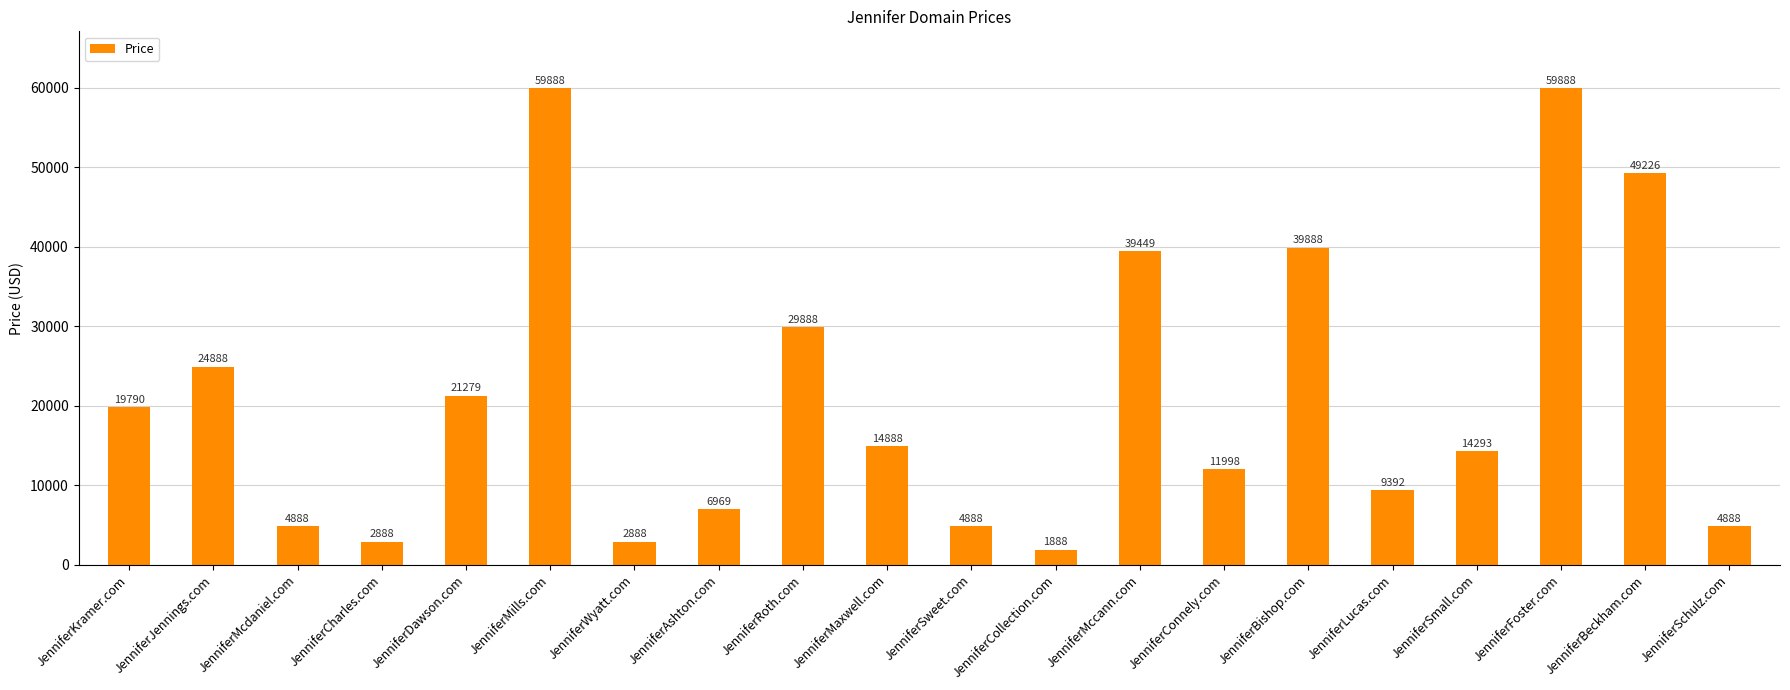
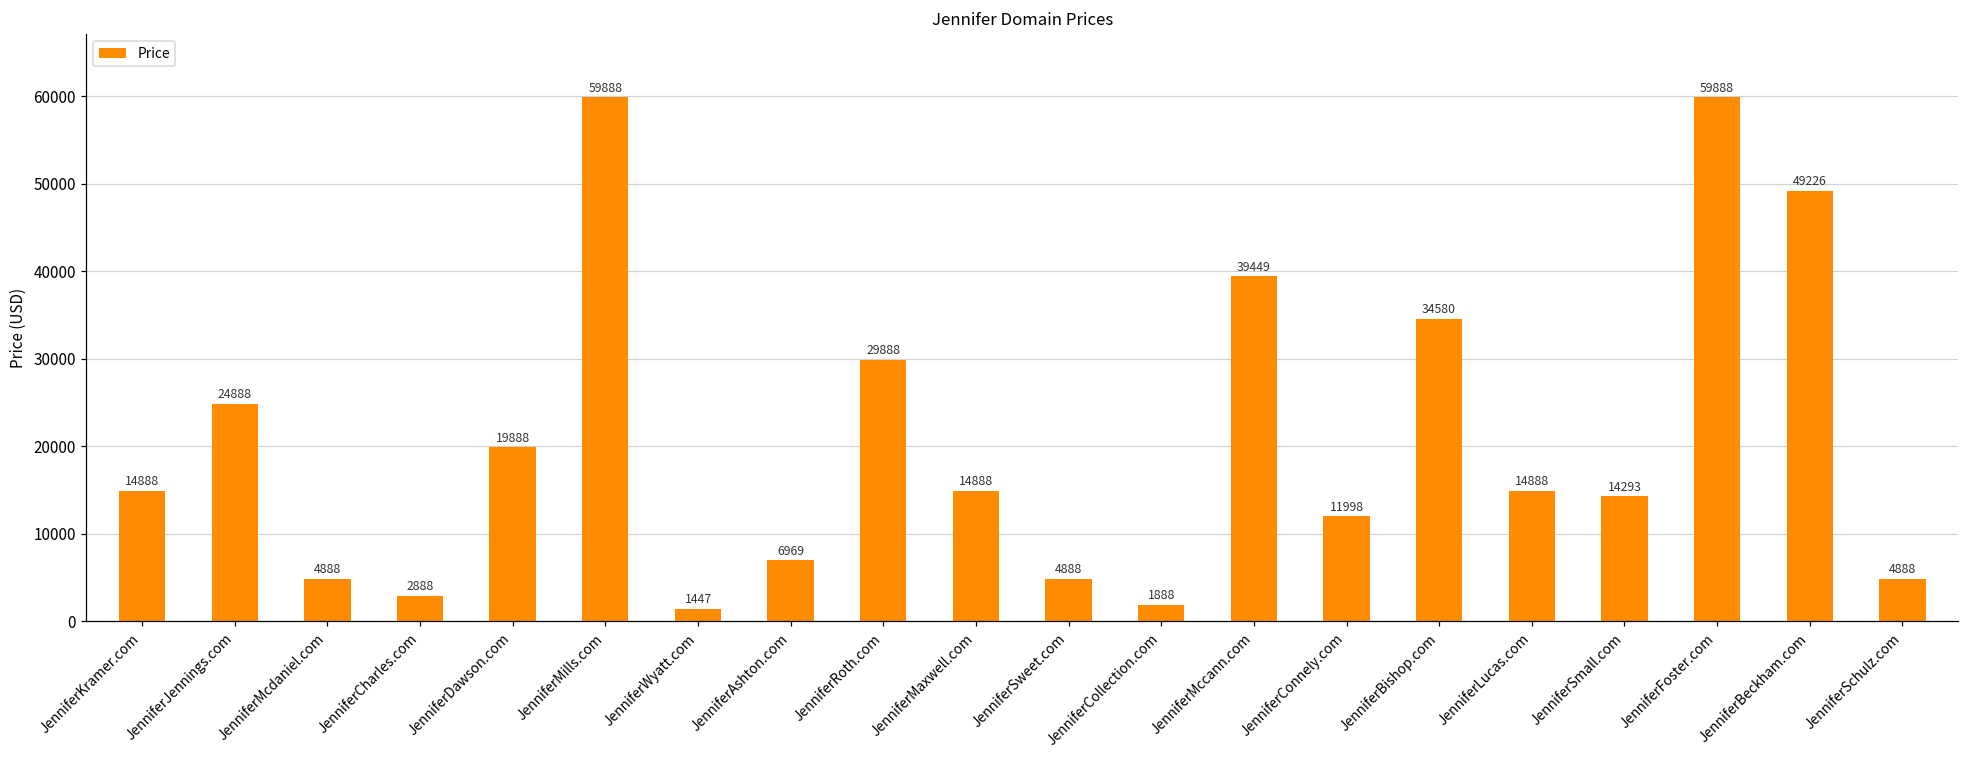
JenniferKramer.com: 19790 -> 14888
JenniferDawson.com: 21279 -> 19888
JenniferWyatt.com: 2888 -> 1447
JenniferBishop.com: 39888 -> 34580
JenniferLucas.com: 9392 -> 14888
